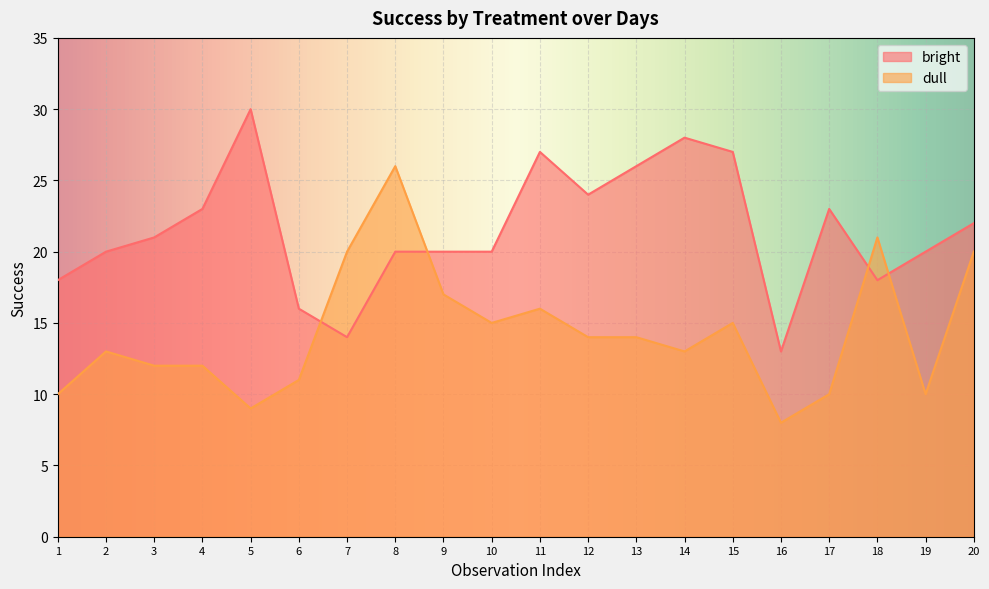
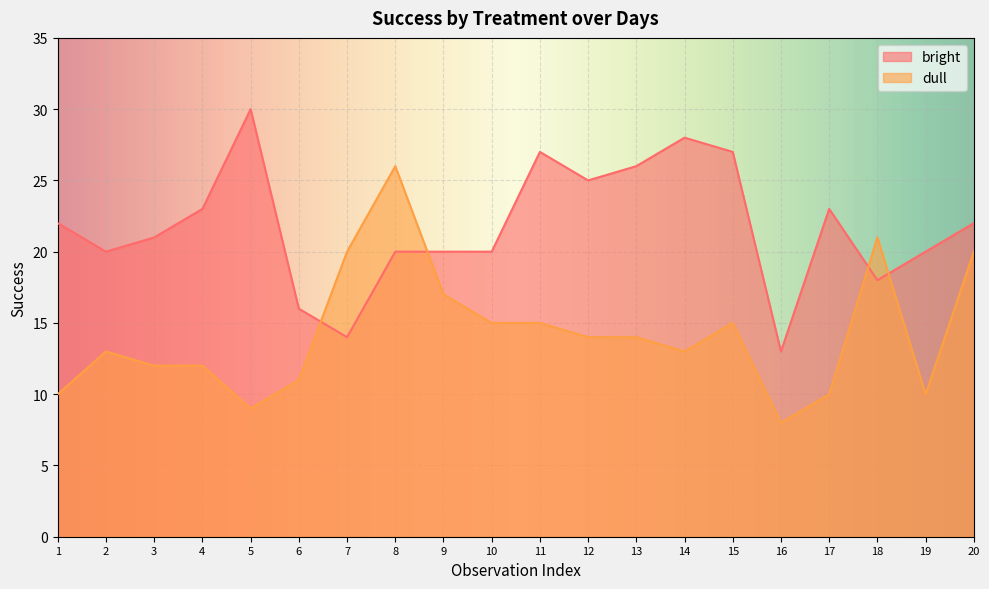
bright, 1: 18 -> 22
dull, 11: 16 -> 15
bright, 12: 24 -> 25
